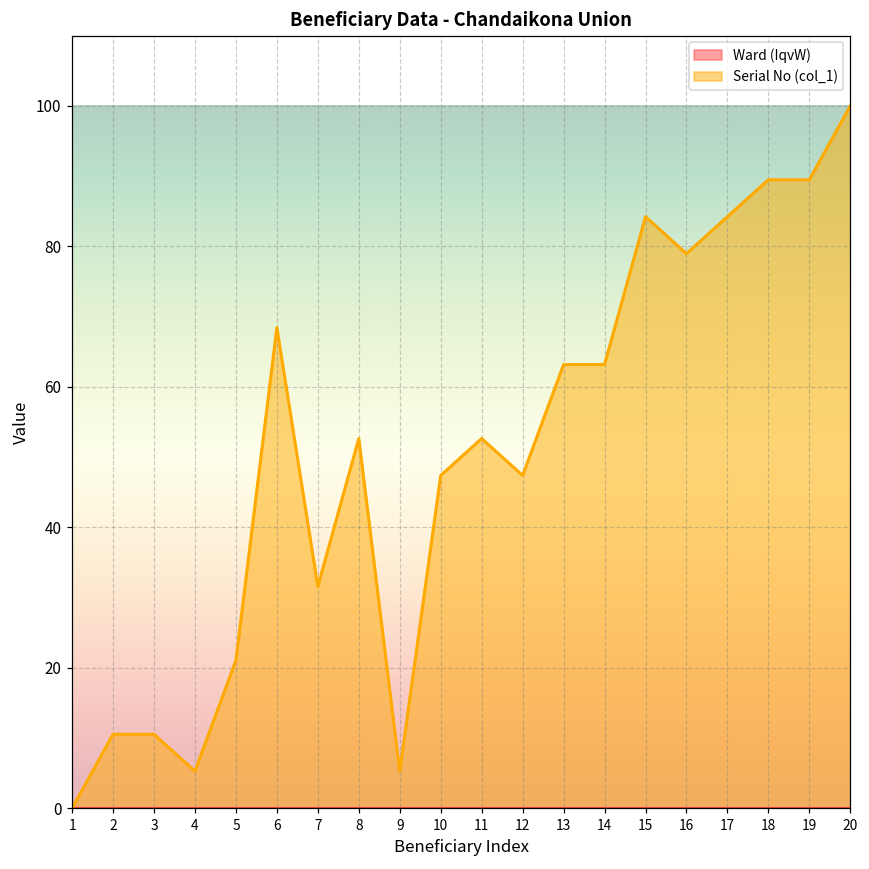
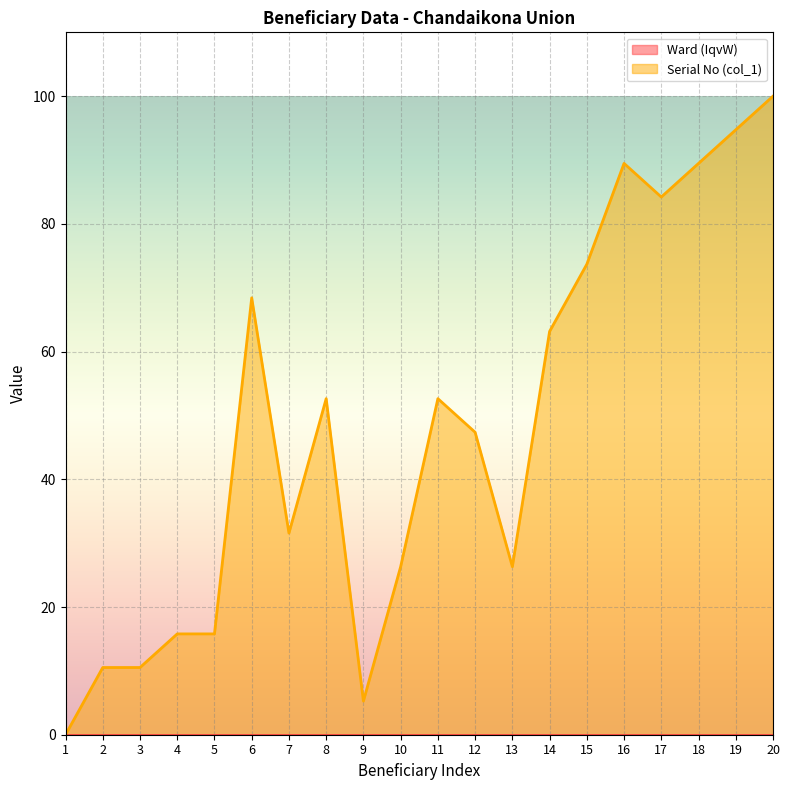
Serial No (col_1), 4: 5 -> 16
Serial No (col_1), 5: 21 -> 16
Serial No (col_1), 10: 47 -> 26
Serial No (col_1), 13: 63 -> 26
Serial No (col_1), 15: 84 -> 74
Serial No (col_1), 16: 79 -> 89
Serial No (col_1), 19: 89 -> 95
